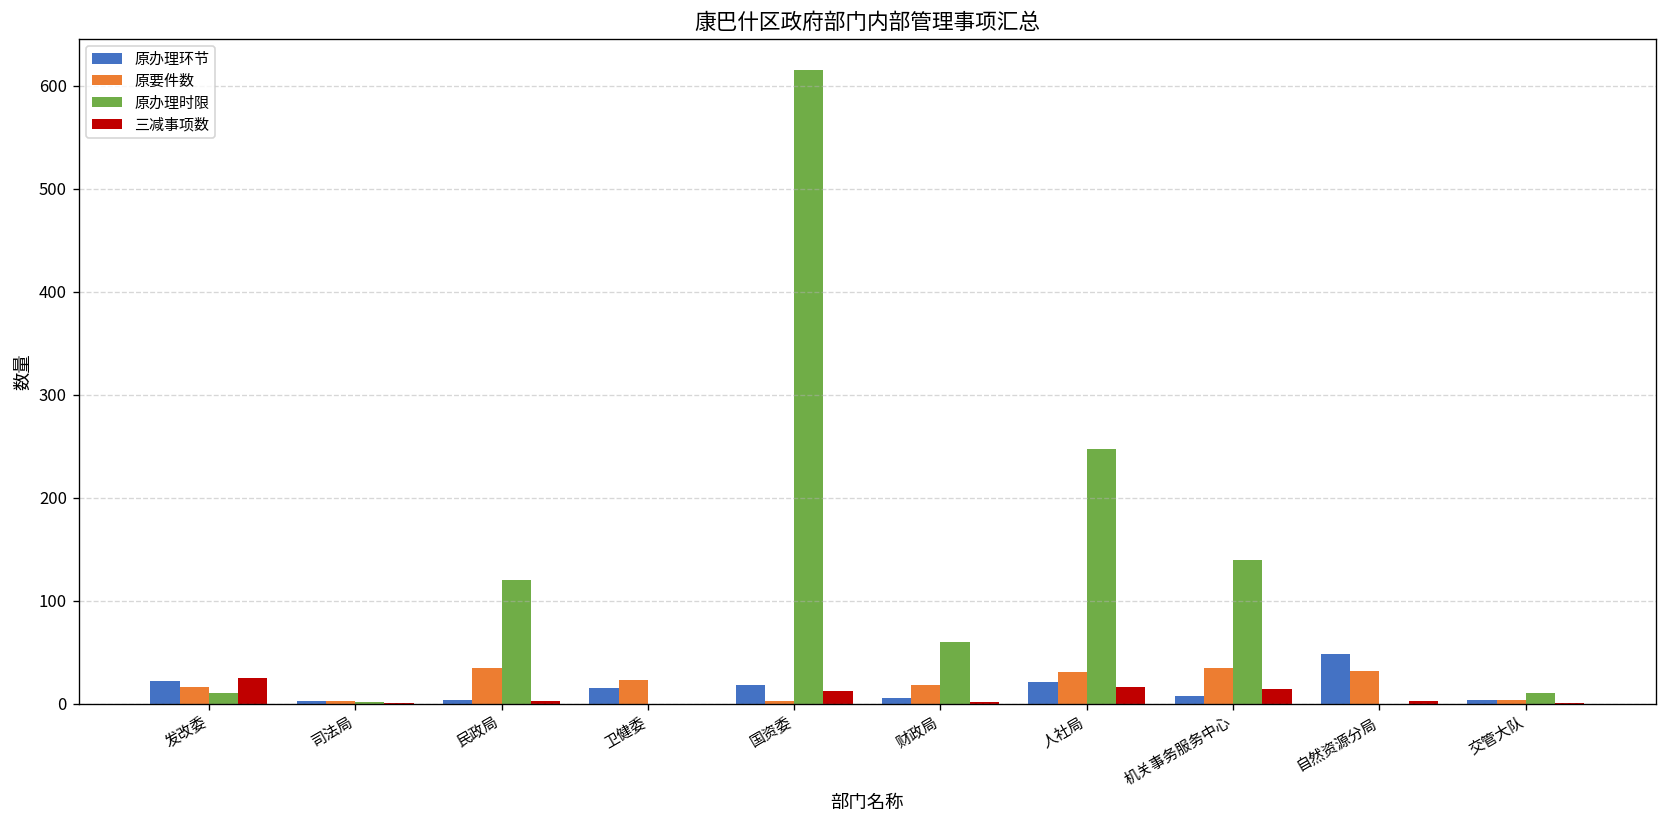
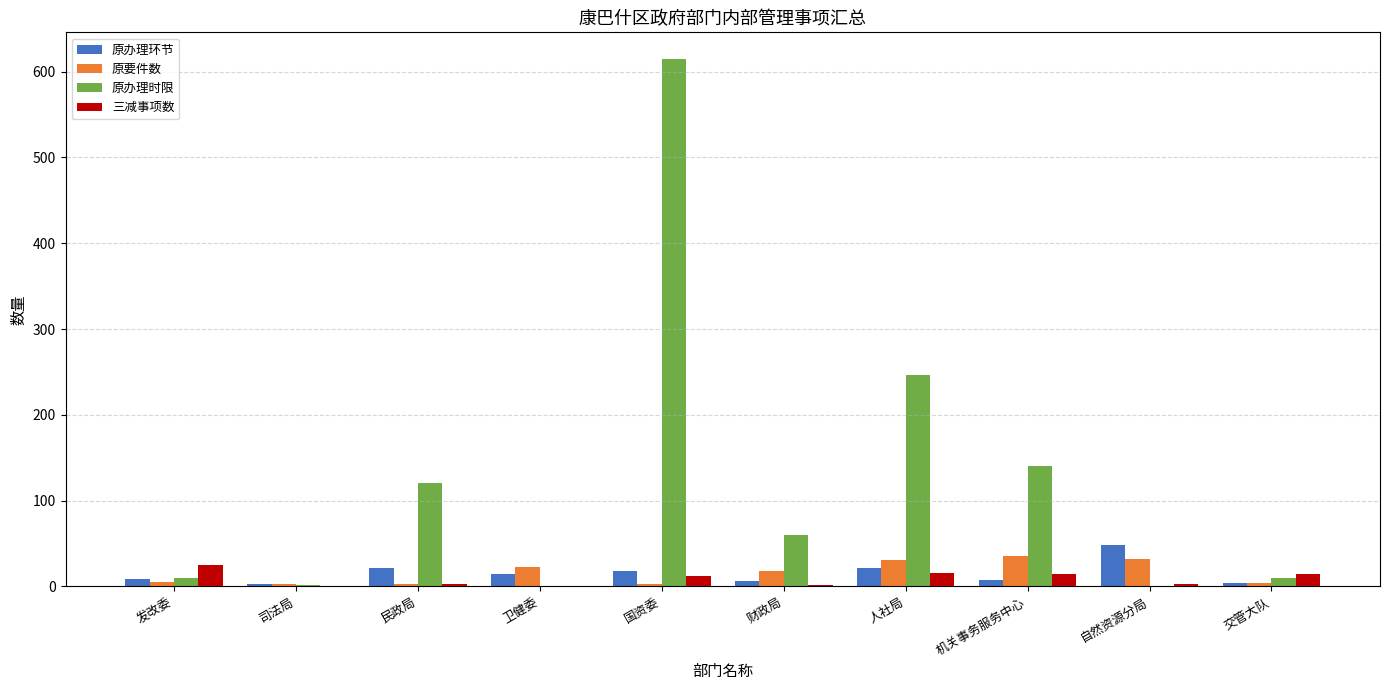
原办理环节, 发改委: 20 -> 10
原要件数, 发改委: 20 -> 10
原办理环节, 民政局: 0 -> 20
原要件数, 民政局: 40 -> 0
三减事项数, 交管大队: 0 -> 10
